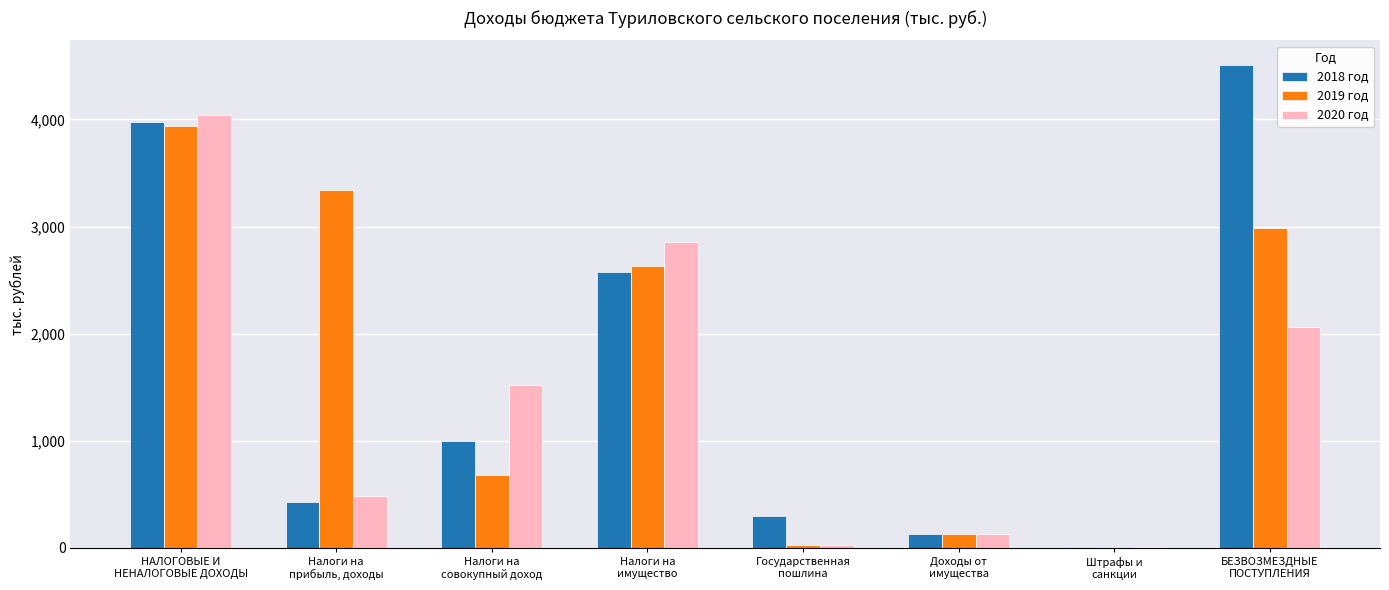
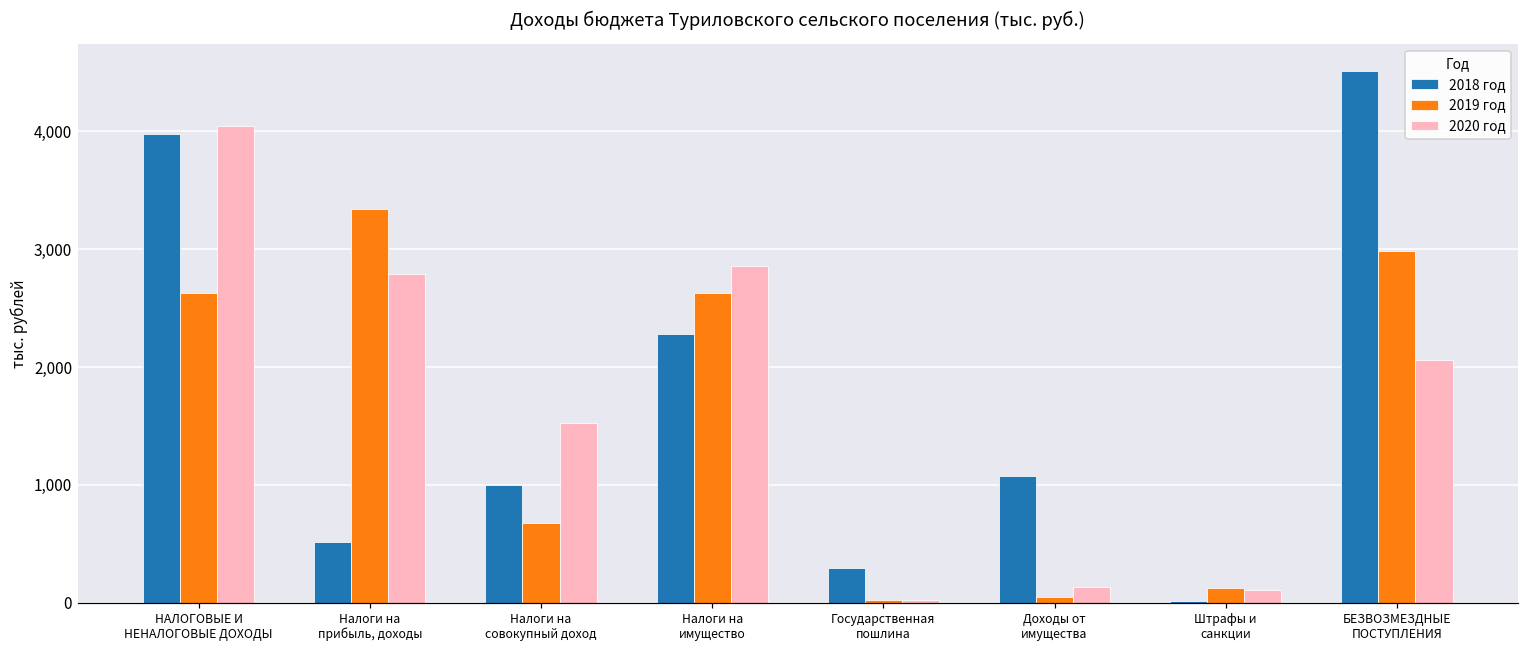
2019 год, НАЛОГОВЫЕ И НЕНАЛОГОВЫЕ ДОХОДЫ: 3,930 -> 2,630
2018 год, Налоги на прибыль, доходы: 430 -> 510
2020 год, Налоги на прибыль, доходы: 490 -> 2,790
2018 год, Налоги на имущество: 2,570 -> 2,280
2018 год, Доходы от имущества: 130 -> 1,070
2019 год, Доходы от имущества: 130 -> 50
2019 год, Штрафы и санкции: 10 -> 120
2020 год, Штрафы и санкции: 10 -> 100
